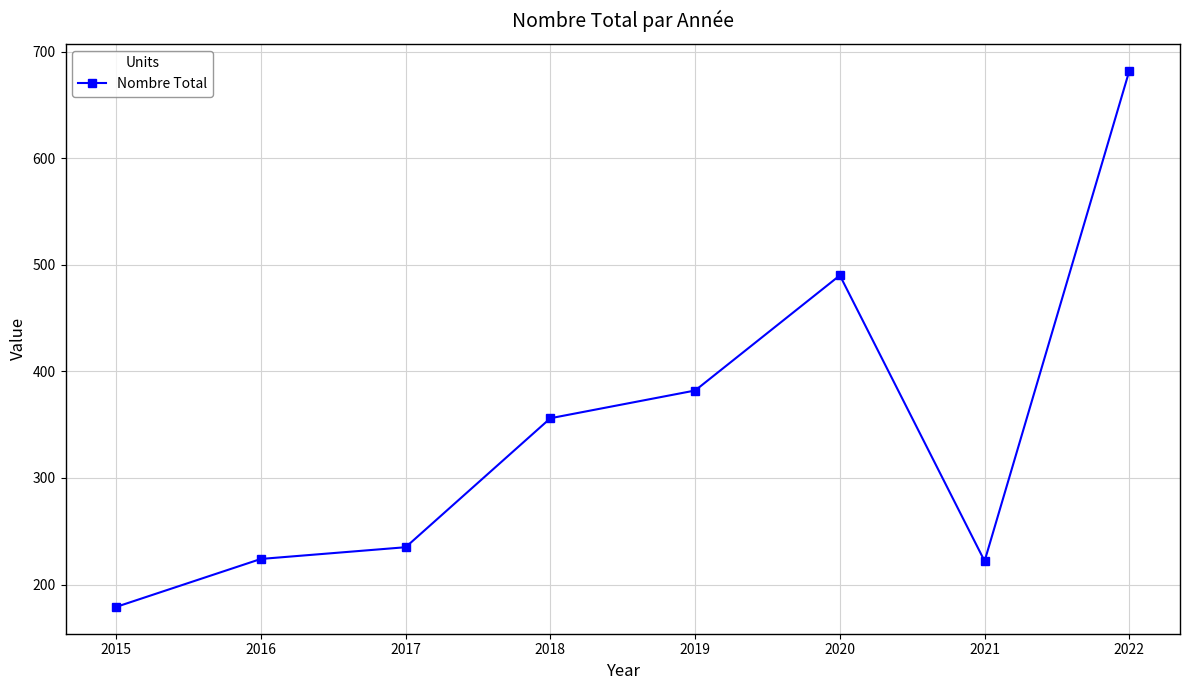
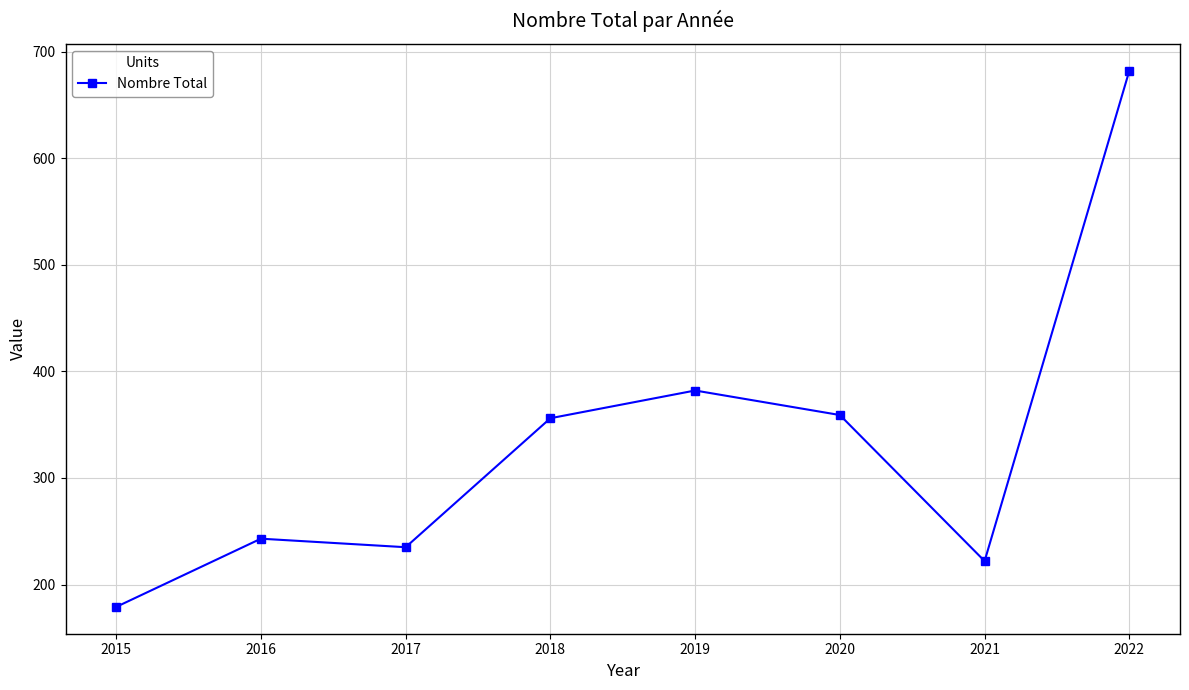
2016: 224 -> 243
2020: 490 -> 359
